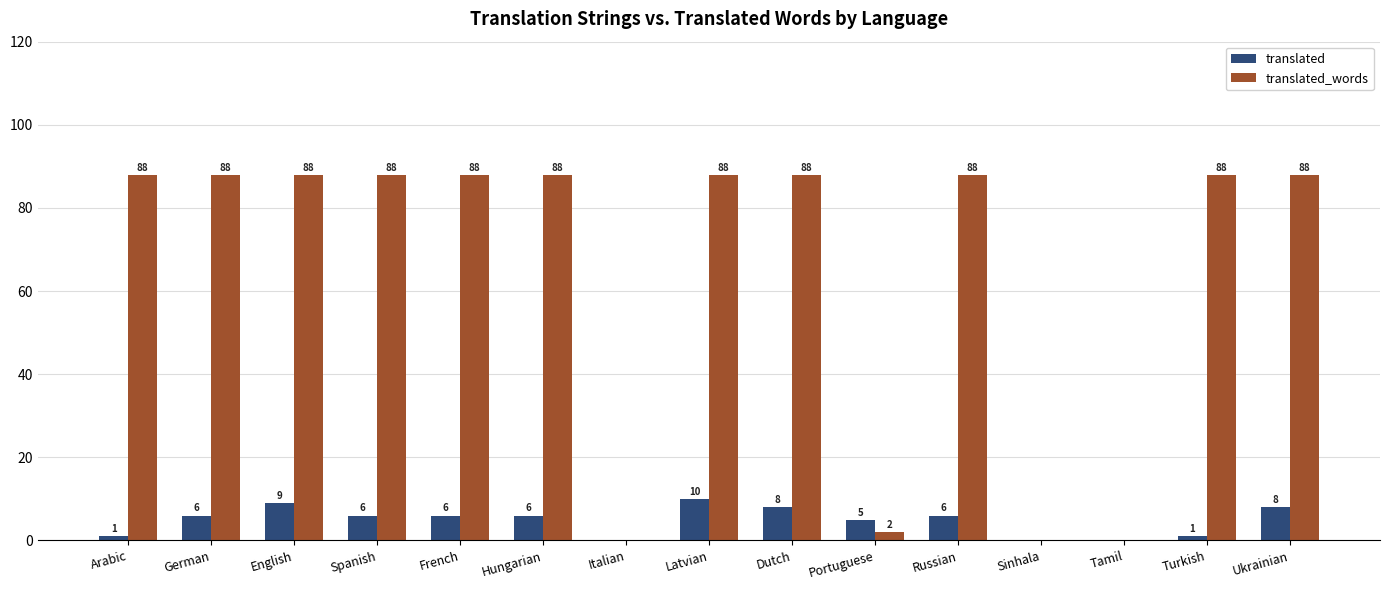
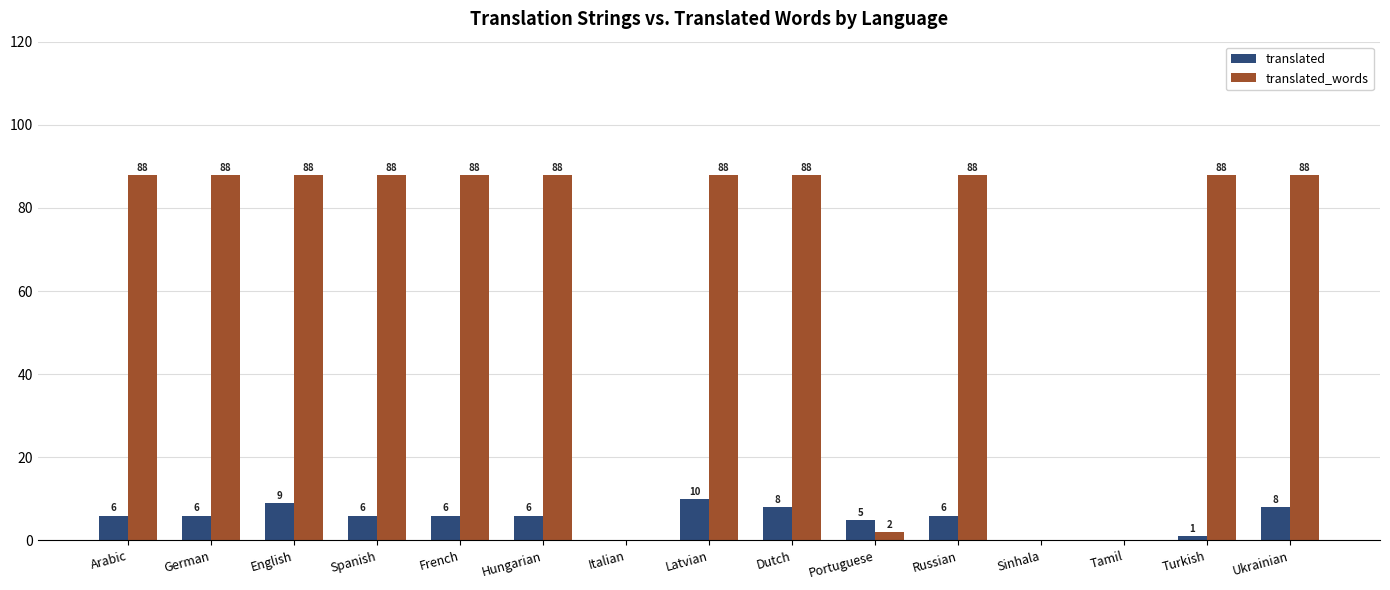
translated, Arabic: 1 -> 6
